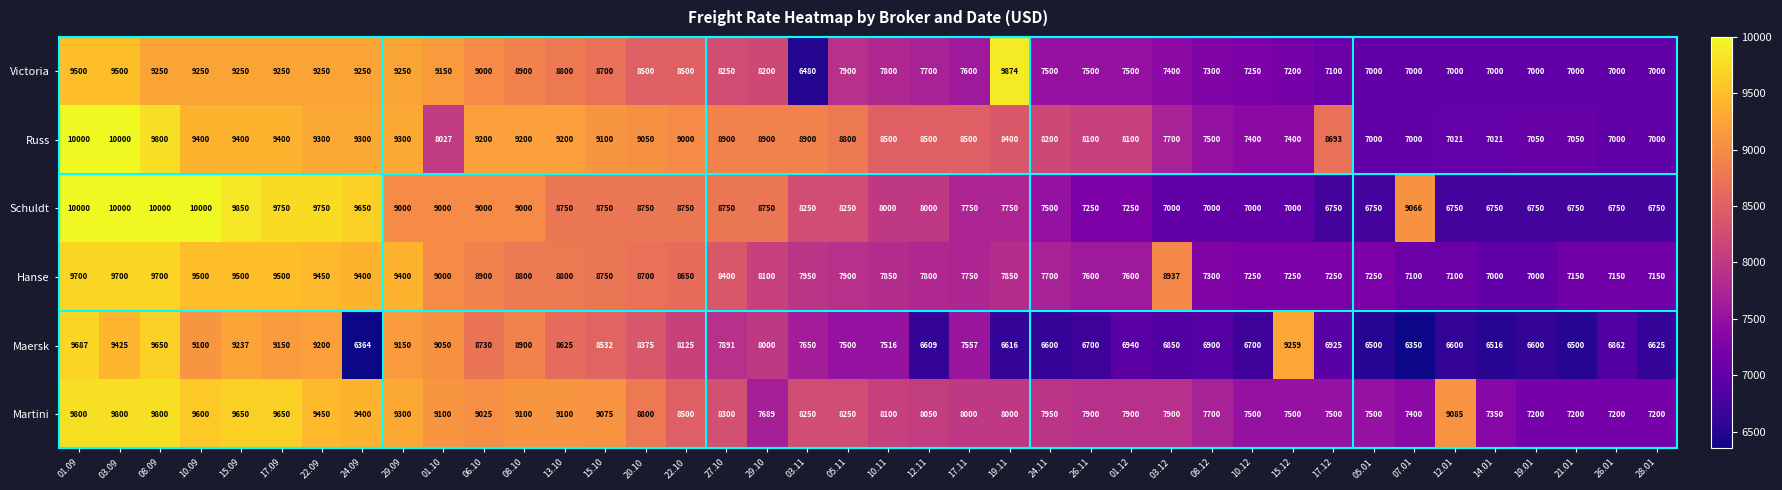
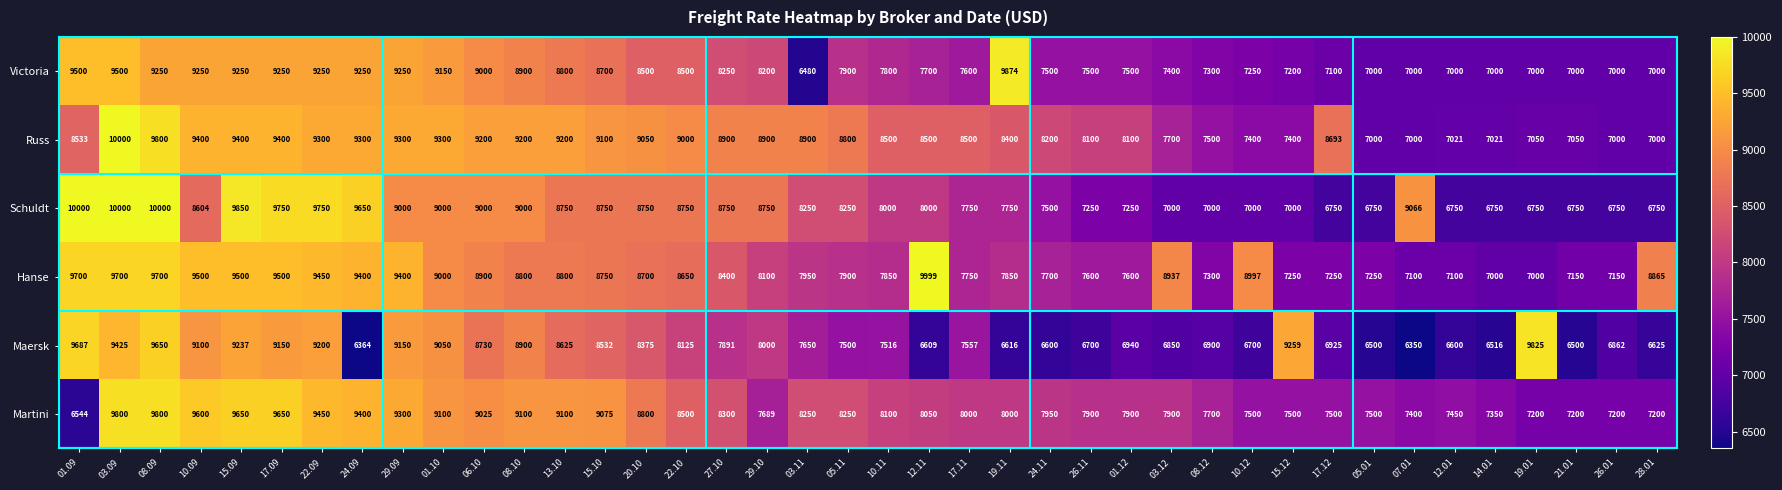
Russ, 01.09: 10000 -> 8533
Russ, 01.10: 8027 -> 9300
Schuldt, 10.09: 10000 -> 8604
Hanse, 12.11: 7800 -> 9999
Hanse, 10.12: 7250 -> 8997
Hanse, 28.01: 7150 -> 8865
Maersk, 19.01: 6600 -> 9825
Martini, 01.09: 9800 -> 6544
Martini, 12.01: 9085 -> 7450
